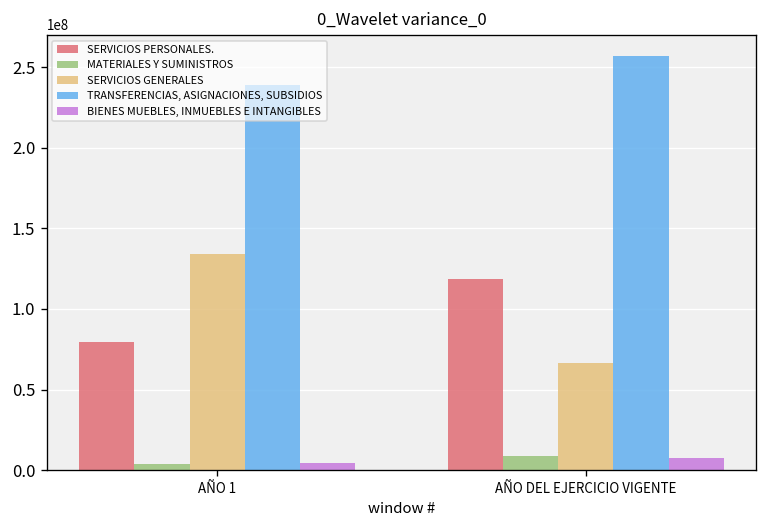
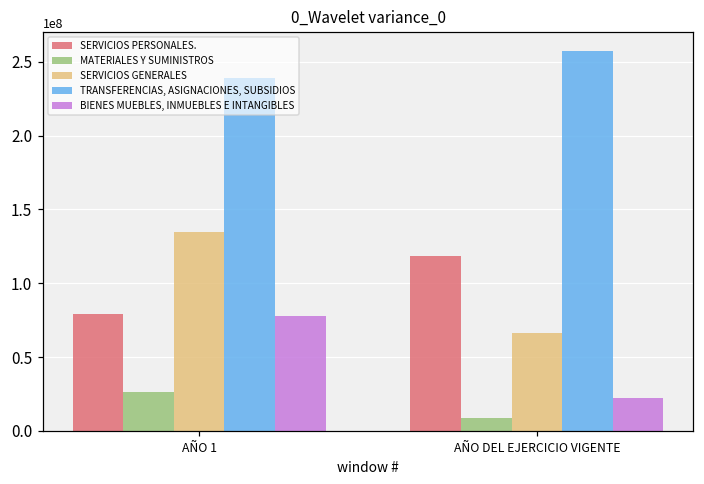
MATERIALES Y SUMINISTROS, AÑO 1: 3000000 -> 26000000
BIENES MUEBLES, INMUEBLES E INTANGIBLES, AÑO 1: 5000000 -> 78000000
BIENES MUEBLES, INMUEBLES E INTANGIBLES, AÑO DEL EJERCICIO VIGENTE: 8000000 -> 22000000
